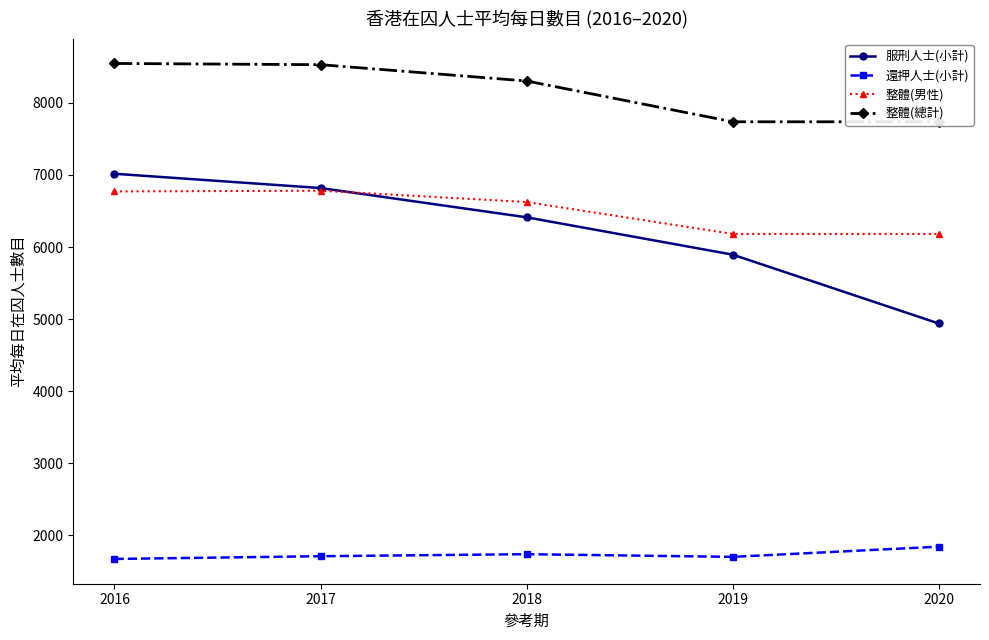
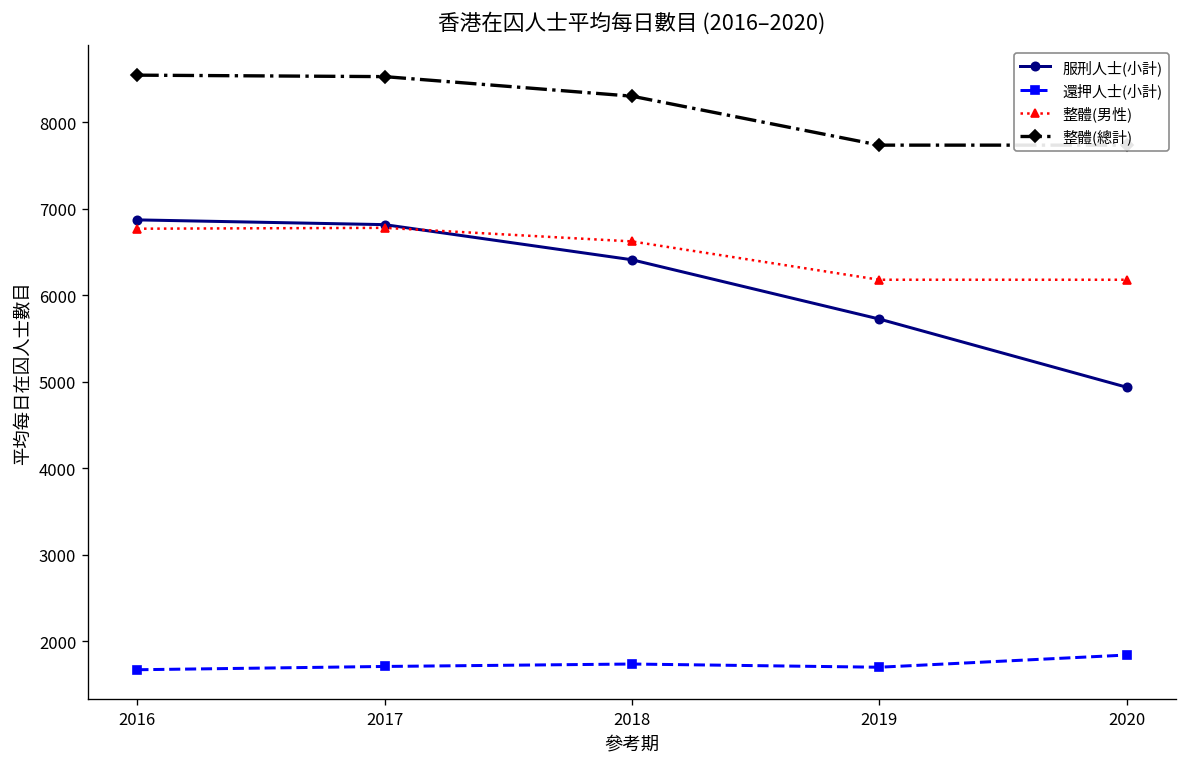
服刑人士(小計), 2016: 7000 -> 6900
服刑人士(小計), 2019: 5900 -> 5700
